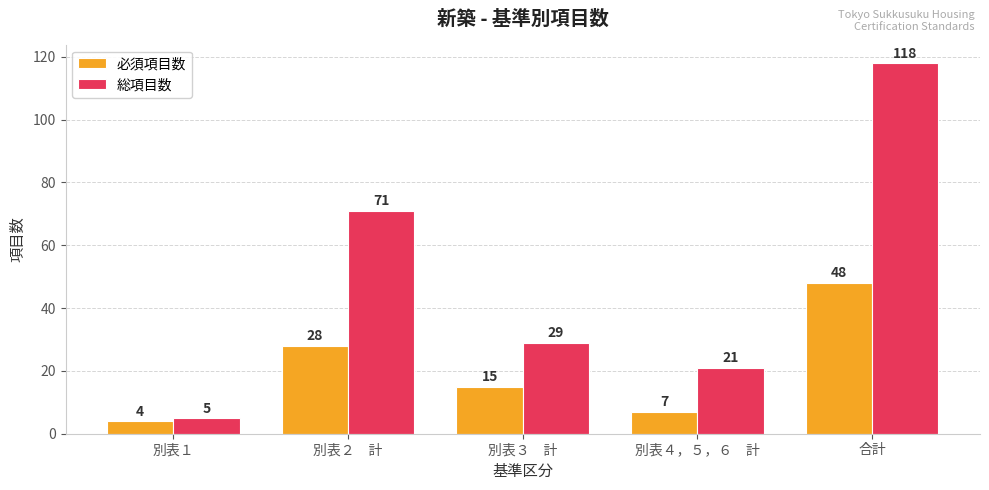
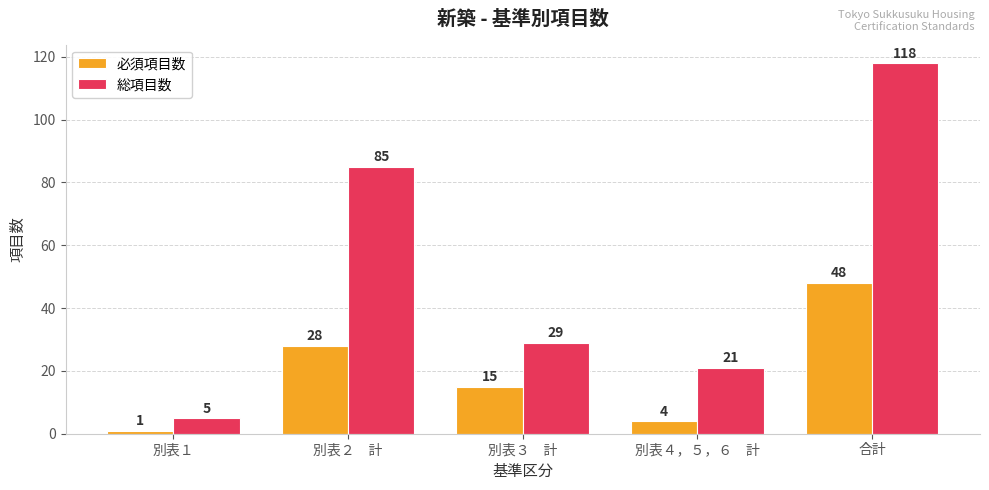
必須項目数, 別表１: 4 -> 1
総項目数, 別表２ 計: 71 -> 85
必須項目数, 別表４，５，６ 計: 7 -> 4
